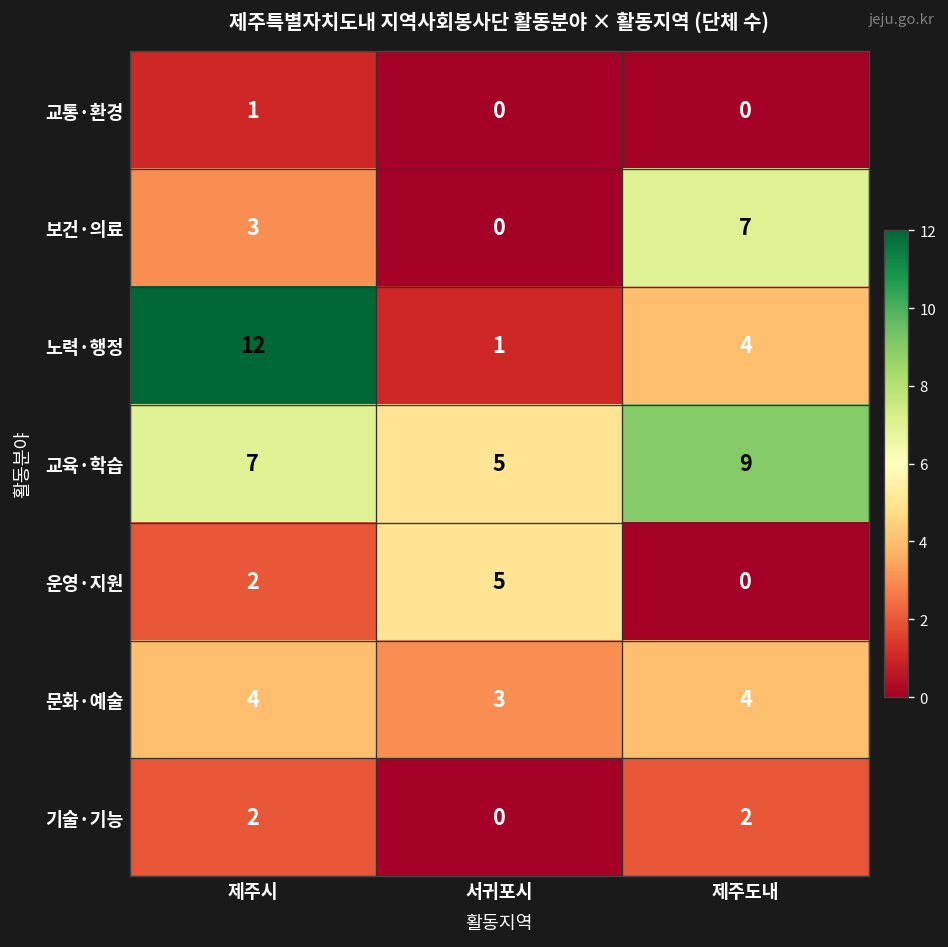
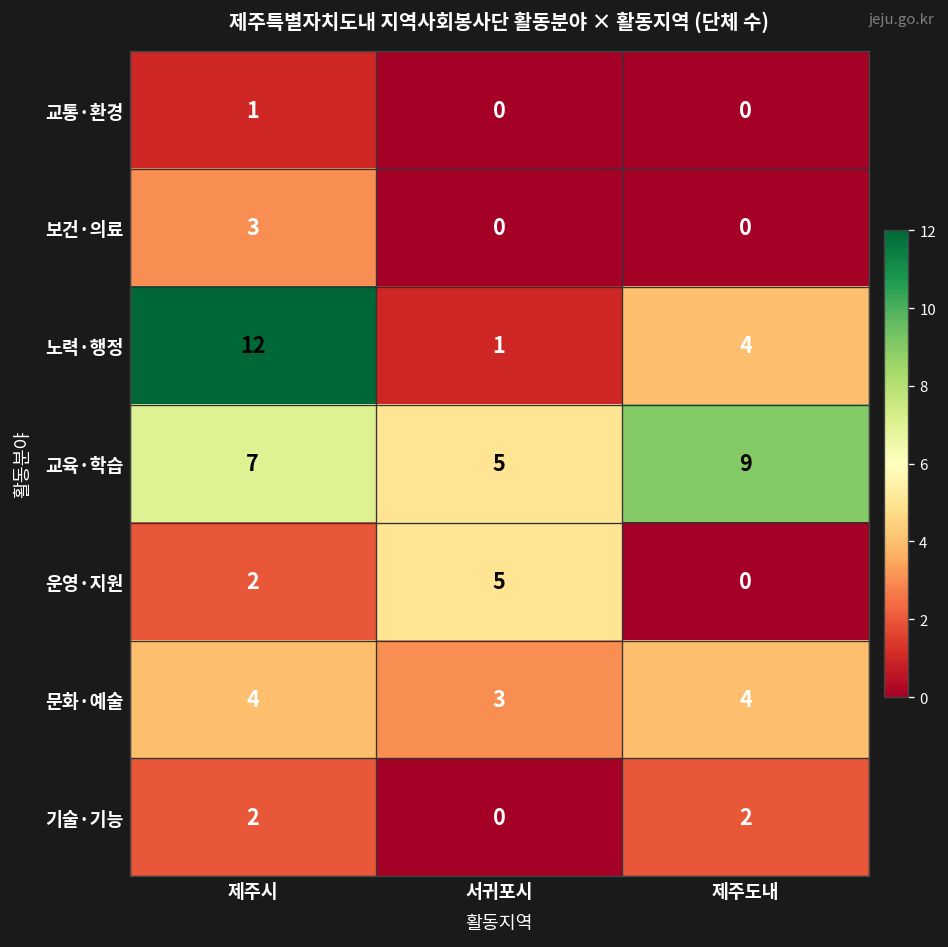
보건·의료, 제주도내: 7 -> 0
